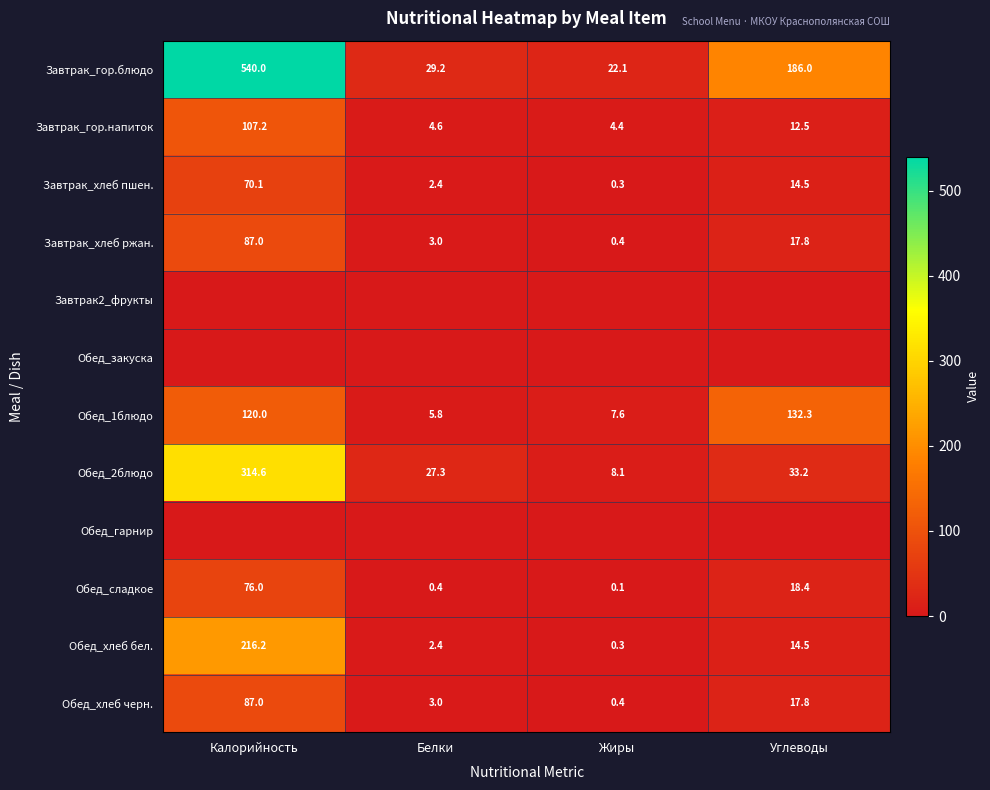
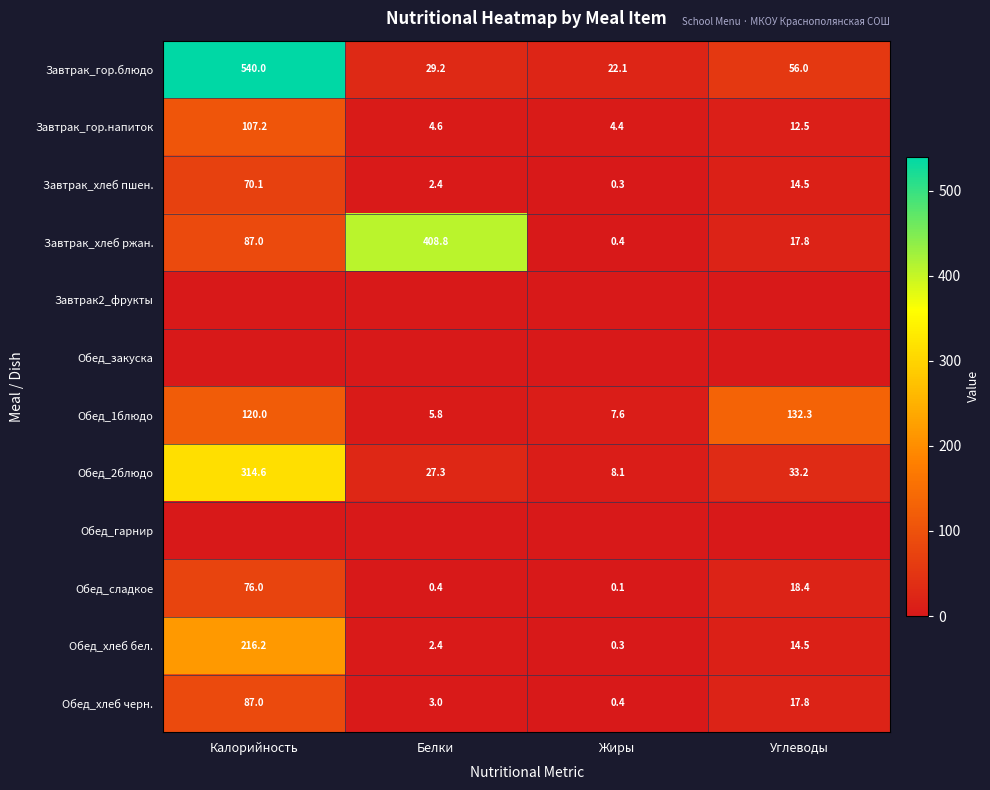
Завтрак_гор.блюдо, Углеводы: 186.0 -> 56.0
Завтрак_хлеб ржан., Белки: 3.0 -> 408.8
